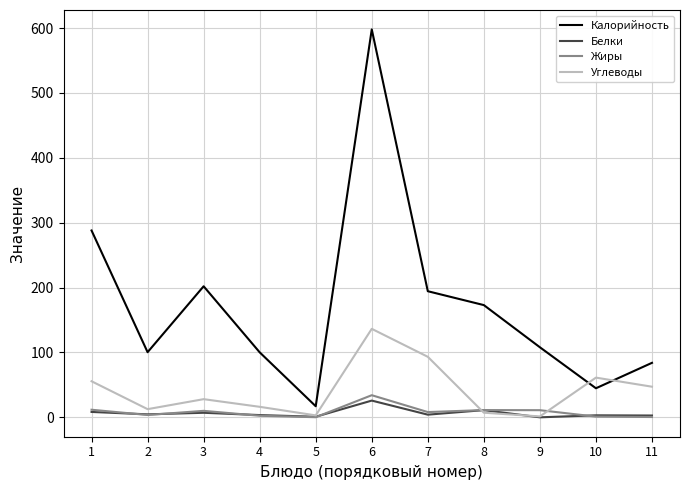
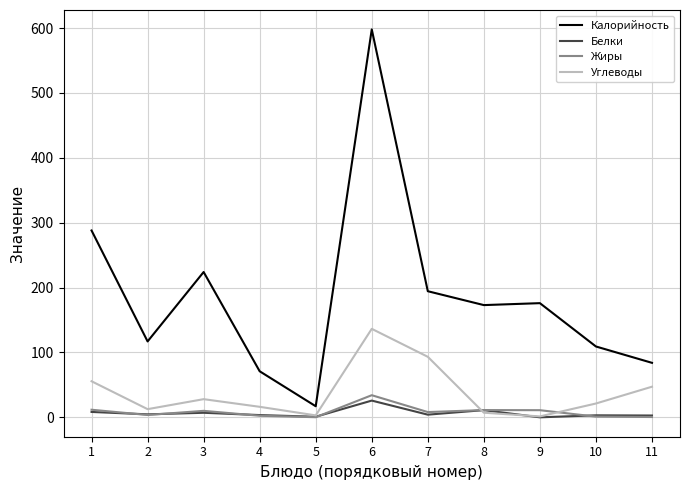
Калорийность, 2: 100 -> 120
Калорийность, 3: 200 -> 220
Калорийность, 4: 100 -> 70
Калорийность, 9: 110 -> 180
Калорийность, 10: 40 -> 110
Углеводы, 10: 60 -> 20
